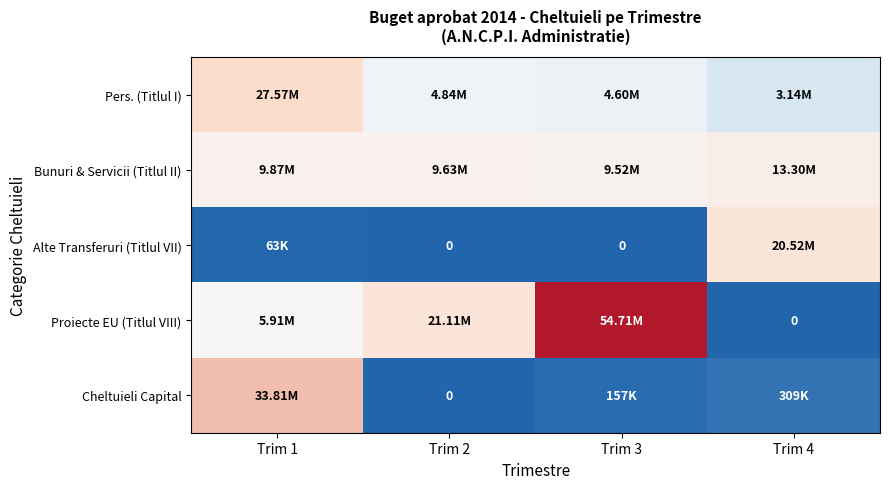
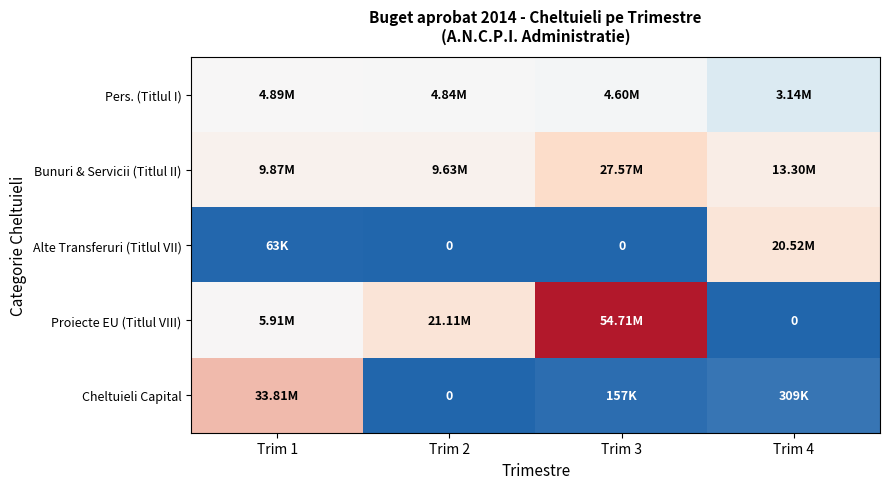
Pers. (Titlul I), Trim 1: 27.57M -> 4.89M
Bunuri & Servicii (Titlul II), Trim 3: 9.52M -> 27.57M
